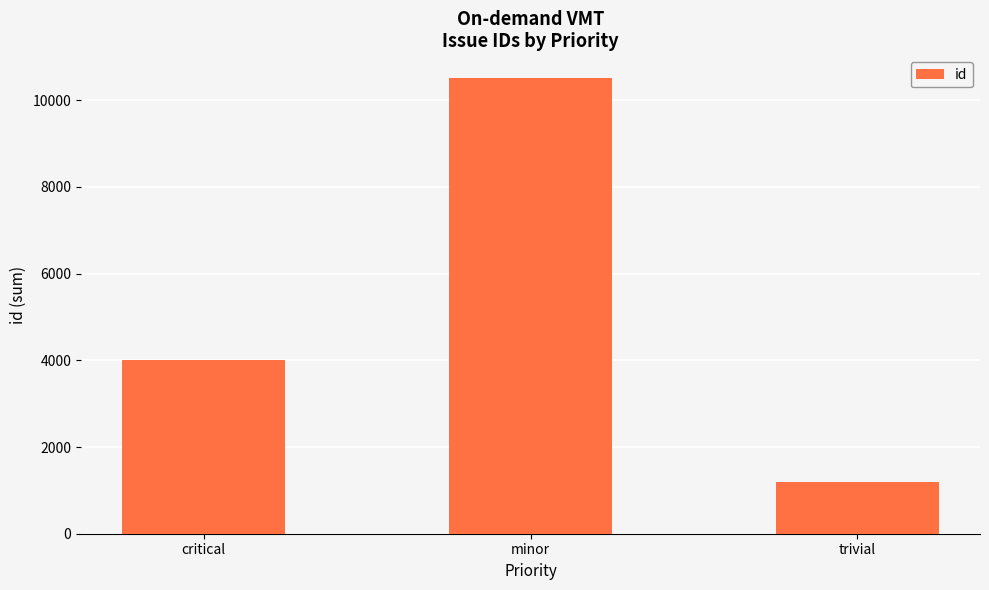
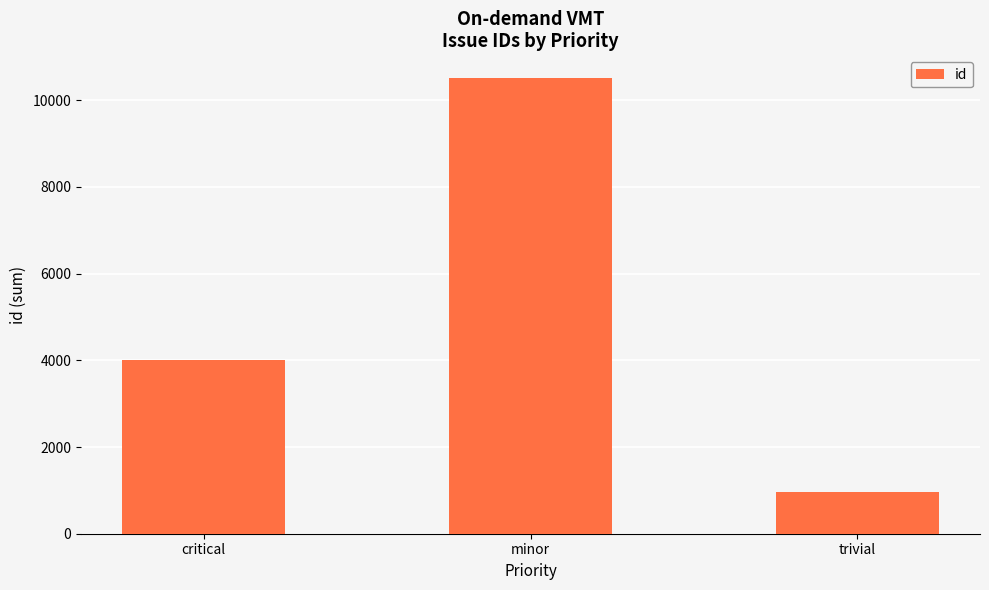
trivial: 1200 -> 1000
